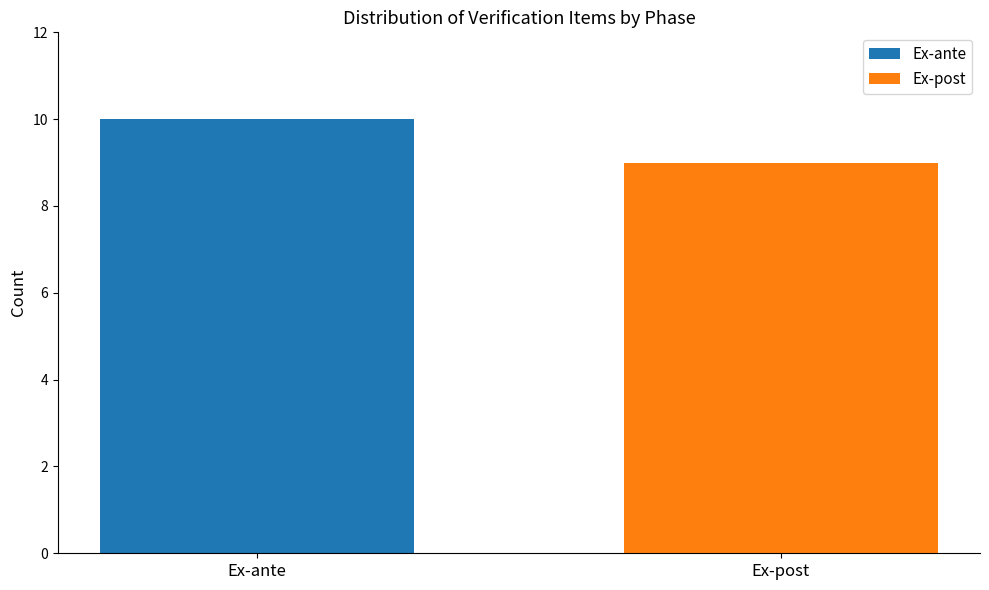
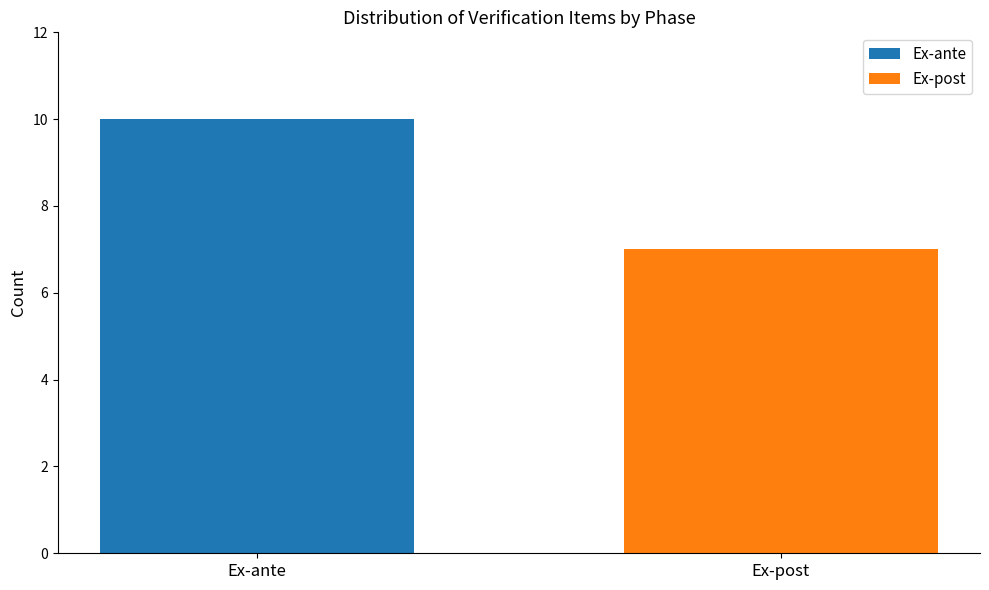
Ex-post: 9 -> 7
